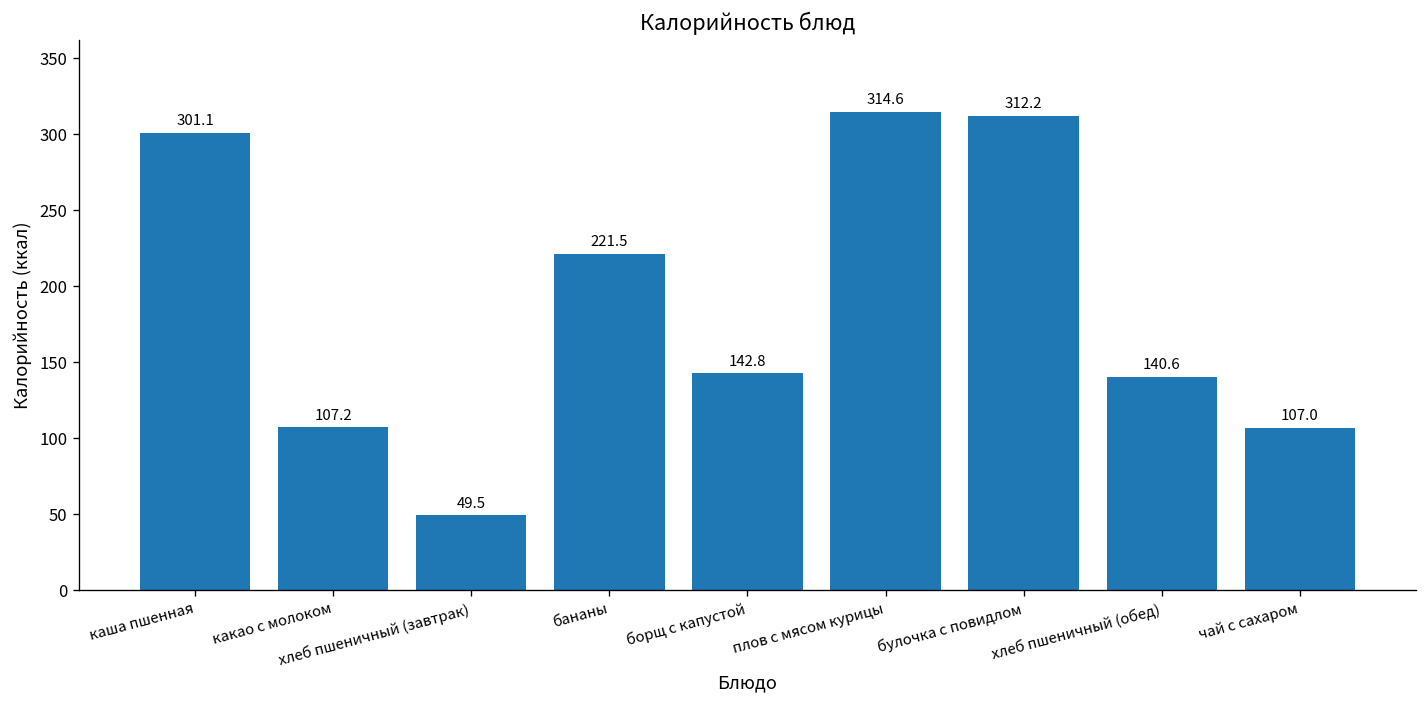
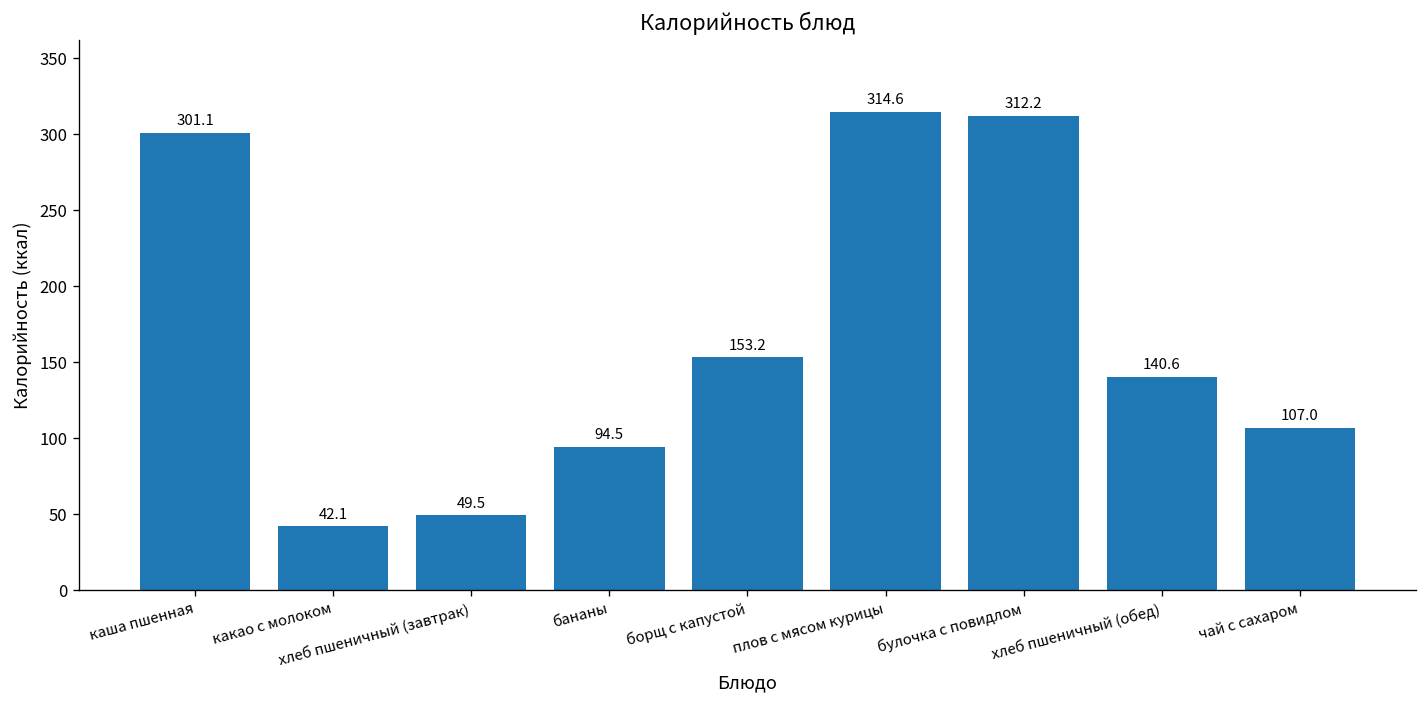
какао с молоком: 107.2 -> 42.1
бананы: 221.5 -> 94.5
борщ с капустой: 142.8 -> 153.2
